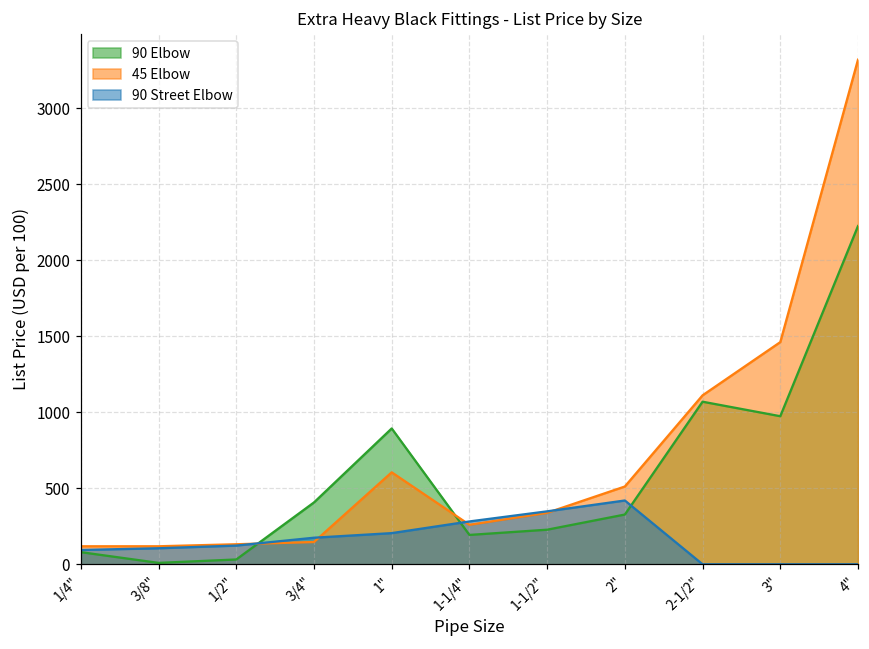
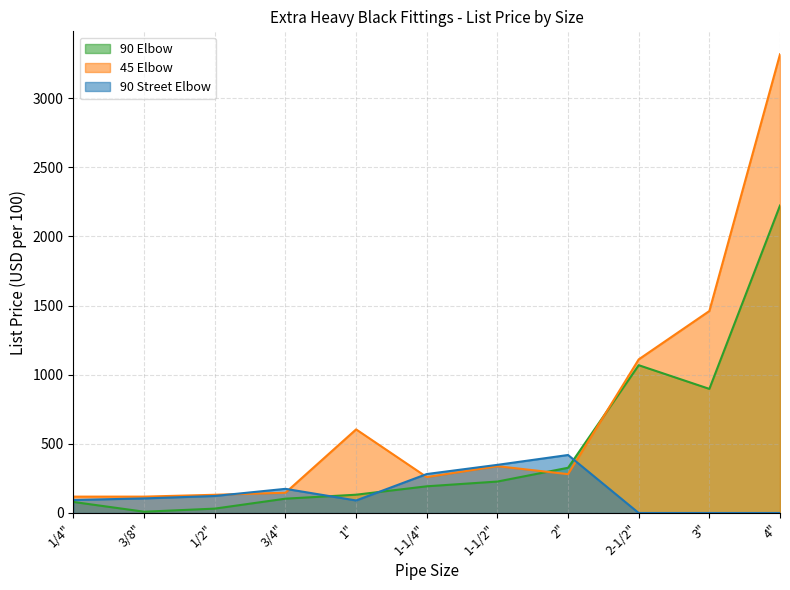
90 Elbow, 3/4": 410 -> 100
90 Elbow, 1": 890 -> 130
90 Street Elbow, 1": 200 -> 90
45 Elbow, 2": 510 -> 280
90 Elbow, 3": 970 -> 900
